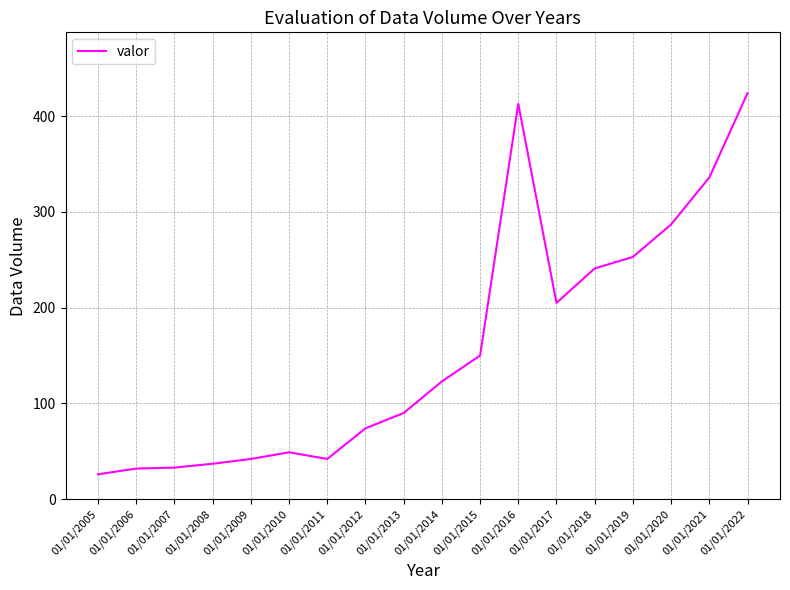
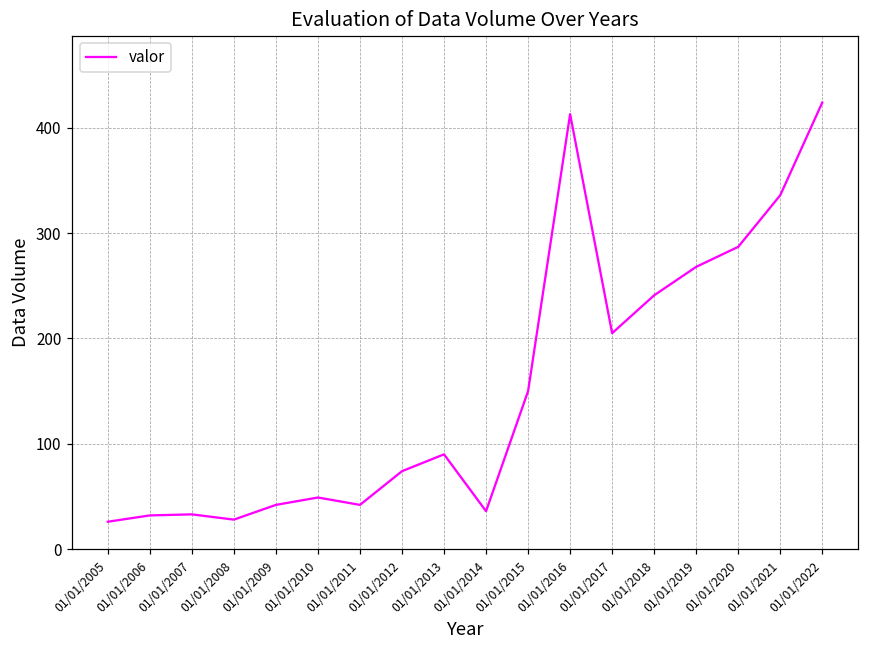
01/01/2008: 40 -> 30
01/01/2014: 120 -> 40
01/01/2019: 250 -> 270
